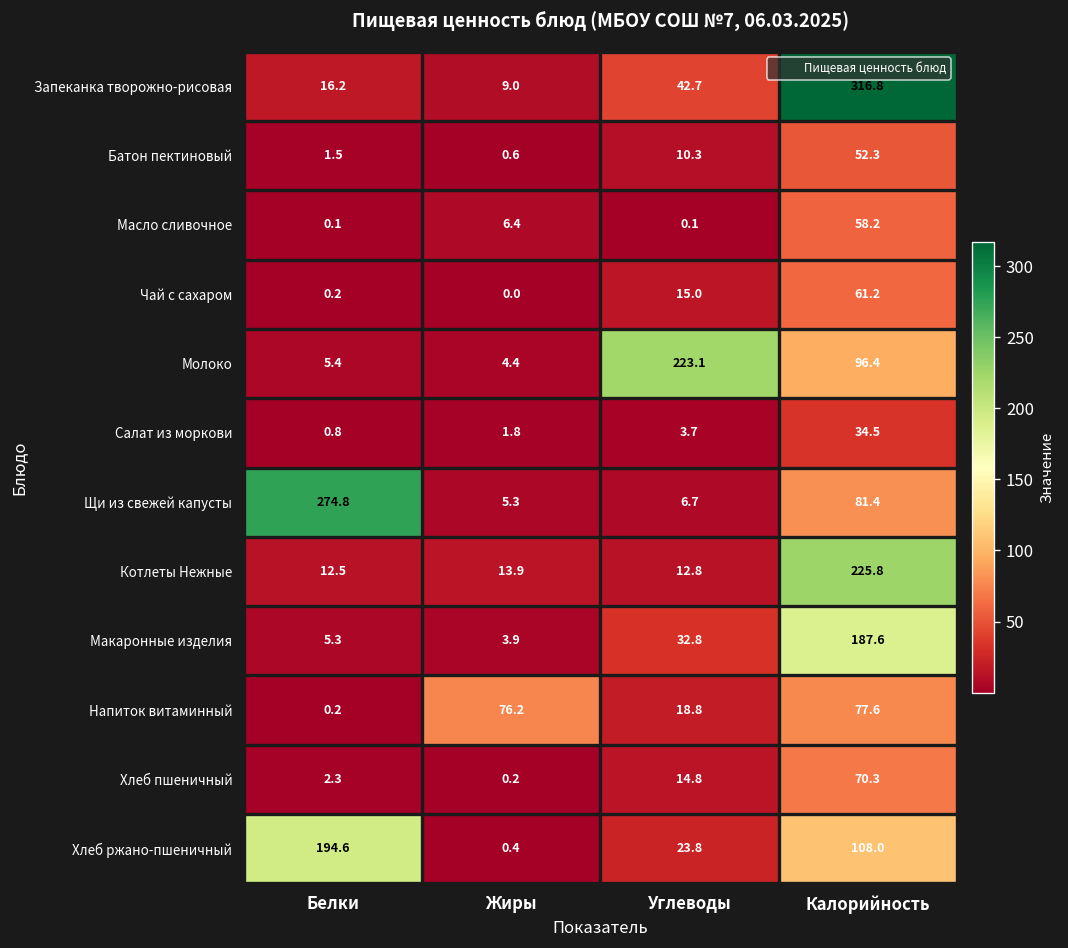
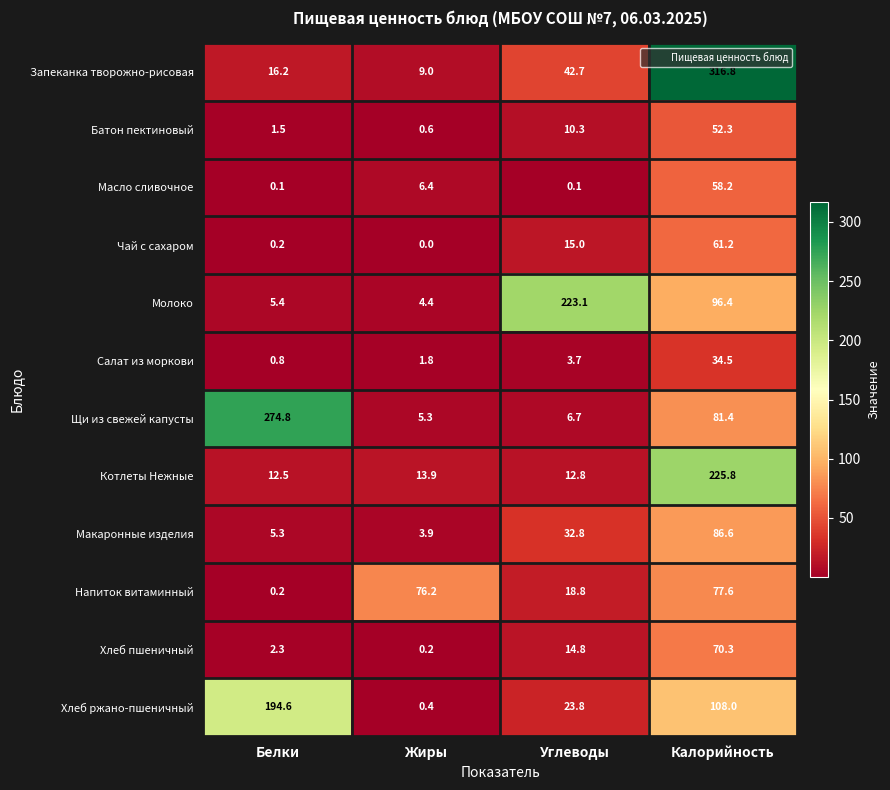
Макаронные изделия, Калорийность: 187.6 -> 86.6
